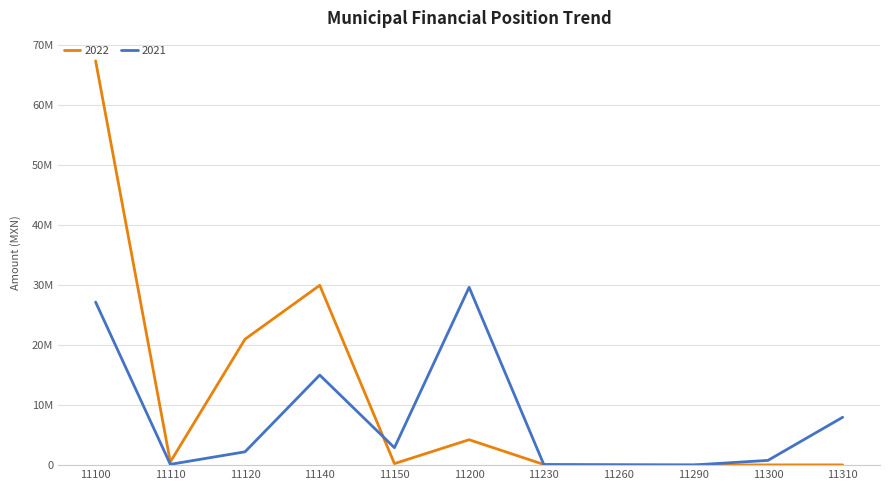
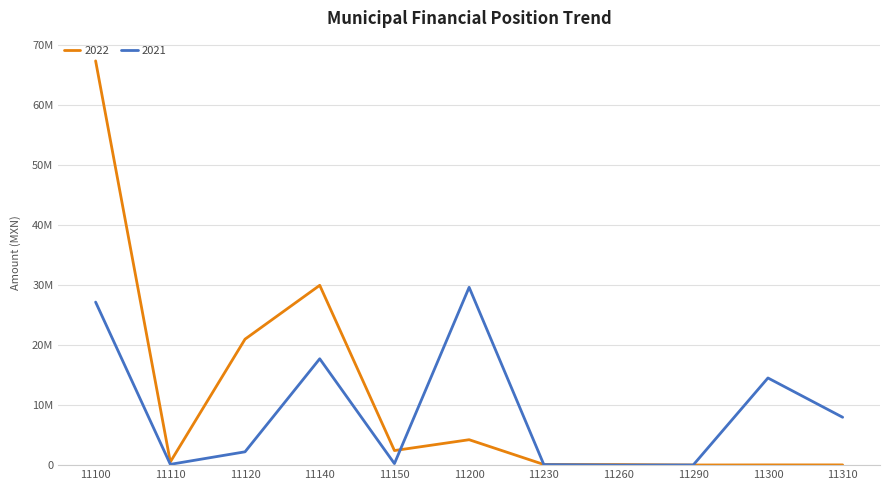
2021, 11140: 15000000 -> 18000000
2022, 11150: 0 -> 2000000
2021, 11150: 3000000 -> 0
2021, 11300: 1000000 -> 15000000
